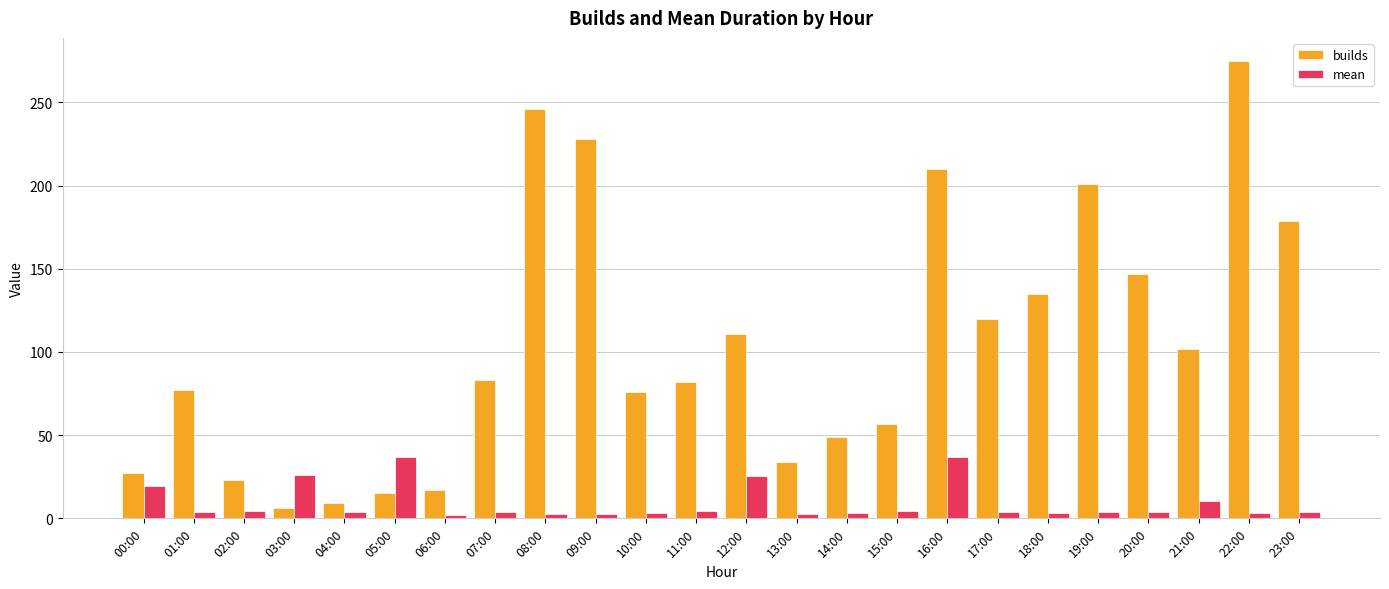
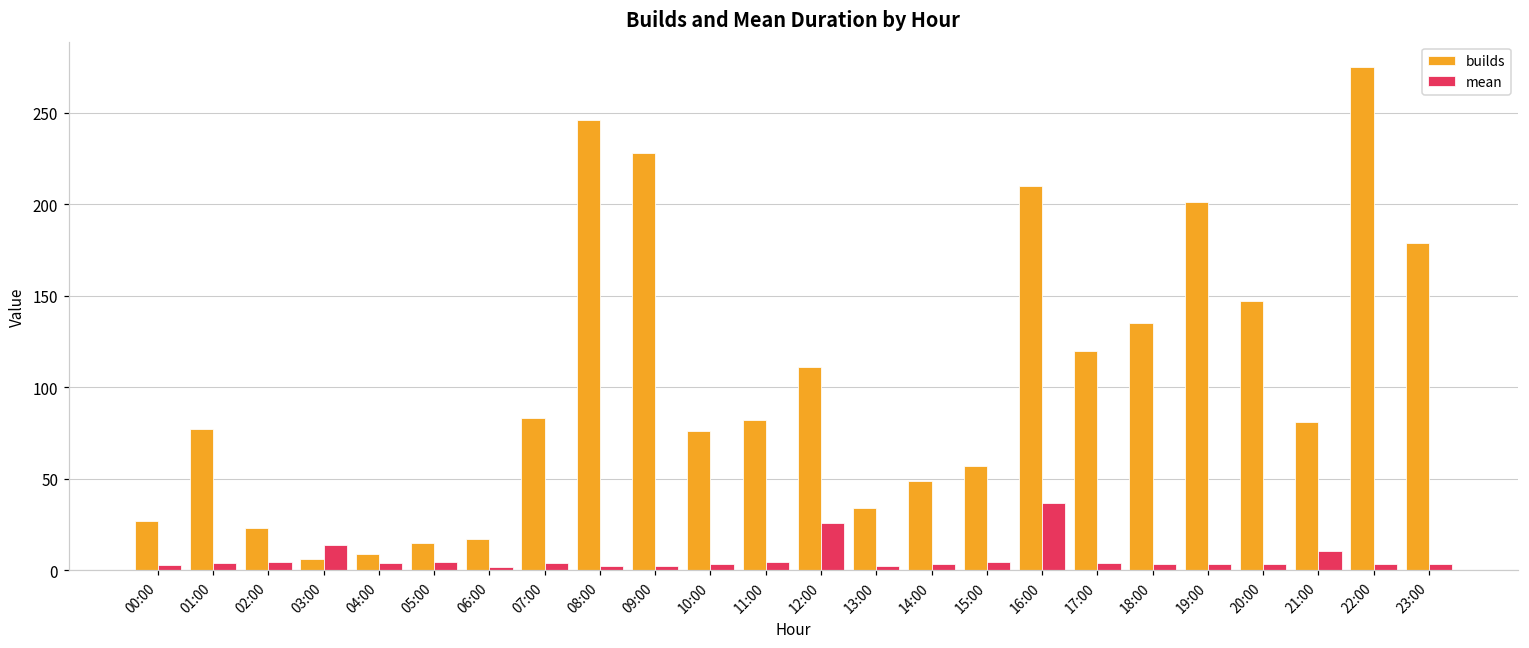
mean, 00:00: 20 -> 3
mean, 03:00: 26 -> 14
mean, 05:00: 37 -> 4
builds, 21:00: 102 -> 81
